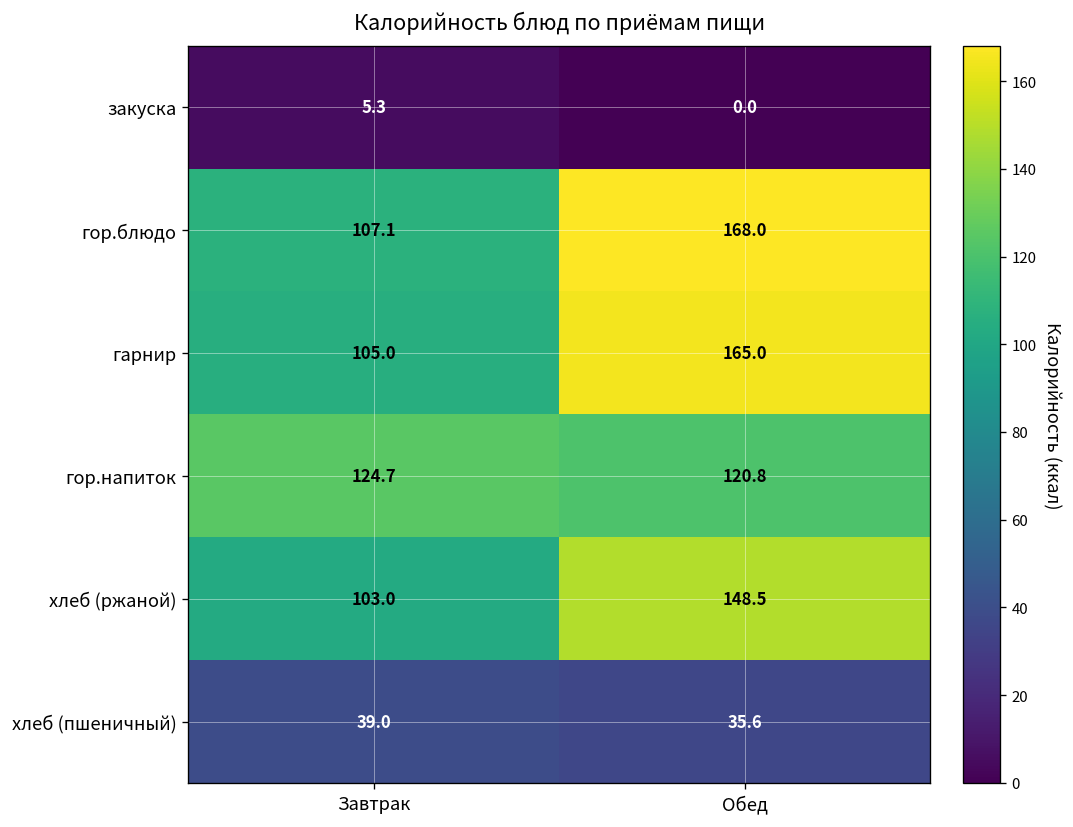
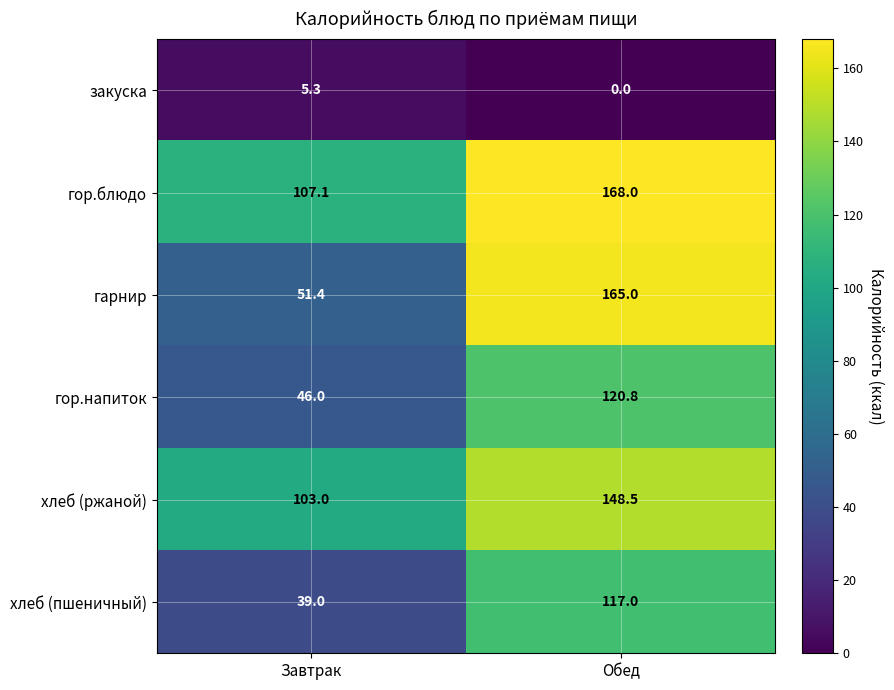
гарнир, Завтрак: 105.0 -> 51.4
гор.напиток, Завтрак: 124.7 -> 46.0
хлеб (пшеничный), Обед: 35.6 -> 117.0
